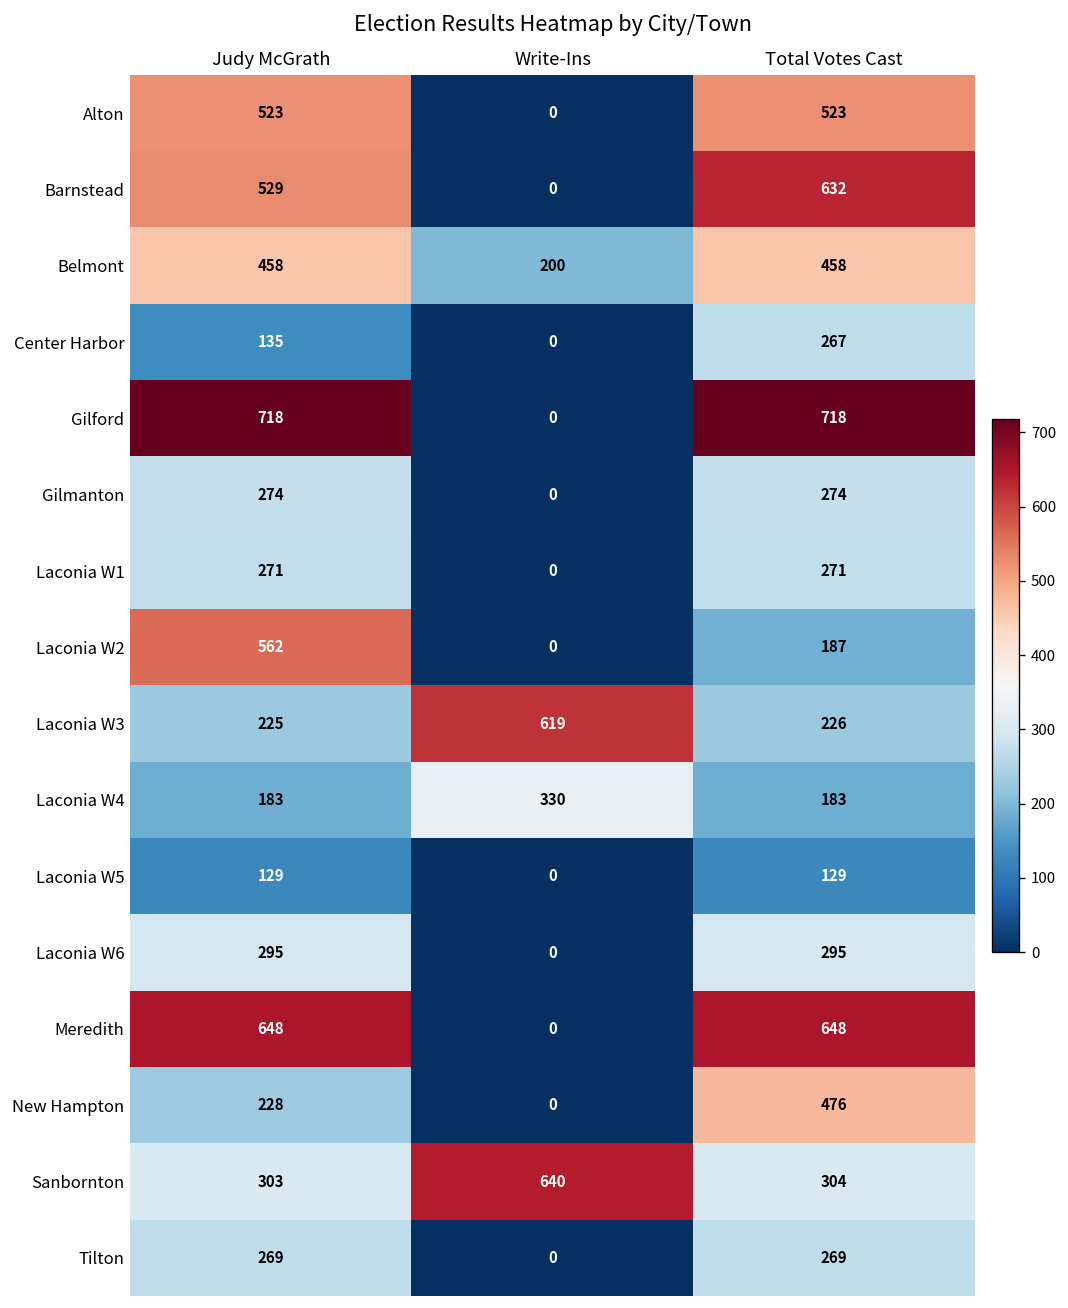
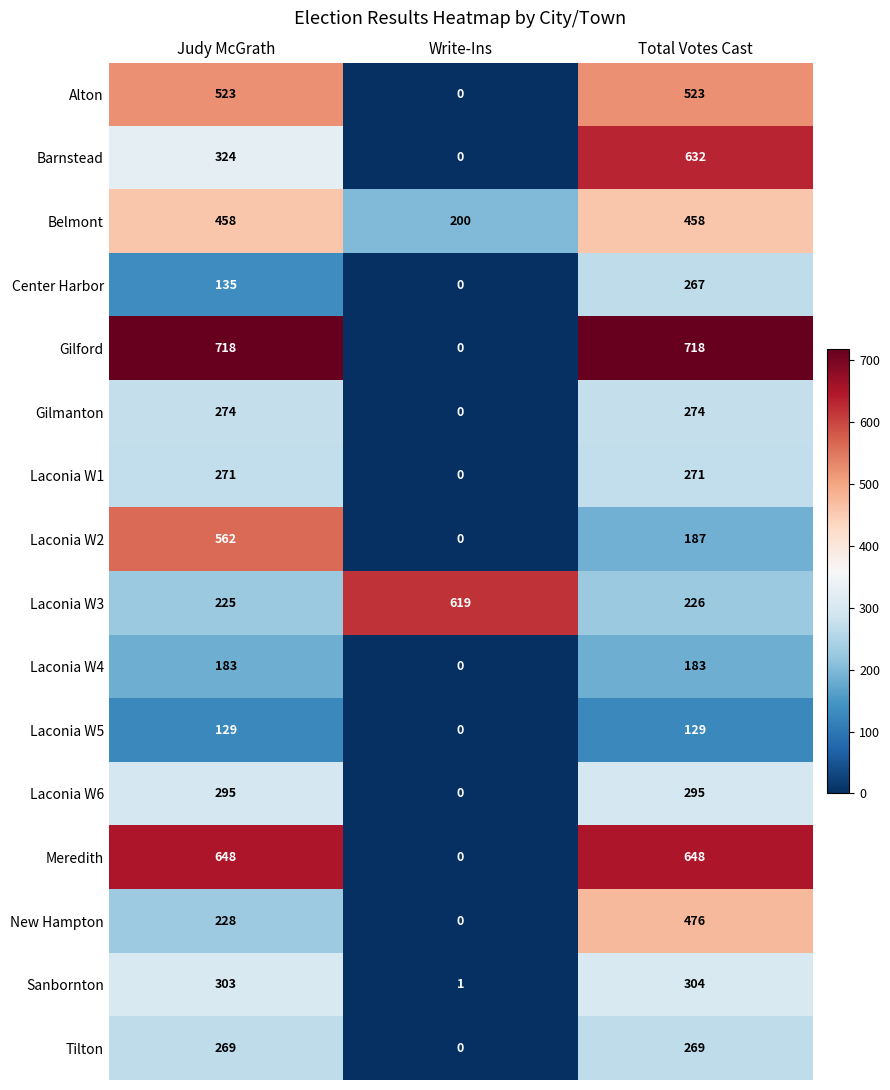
Barnstead, Judy McGrath: 529 -> 324
Laconia W4, Write-Ins: 330 -> 0
Sanbornton, Write-Ins: 640 -> 1
